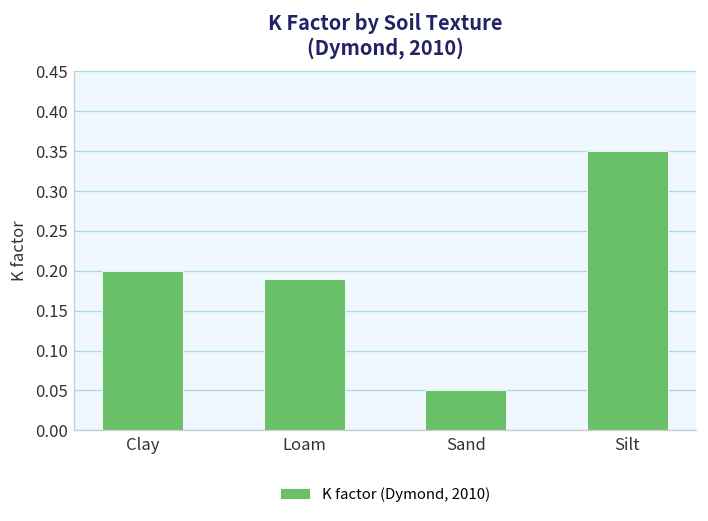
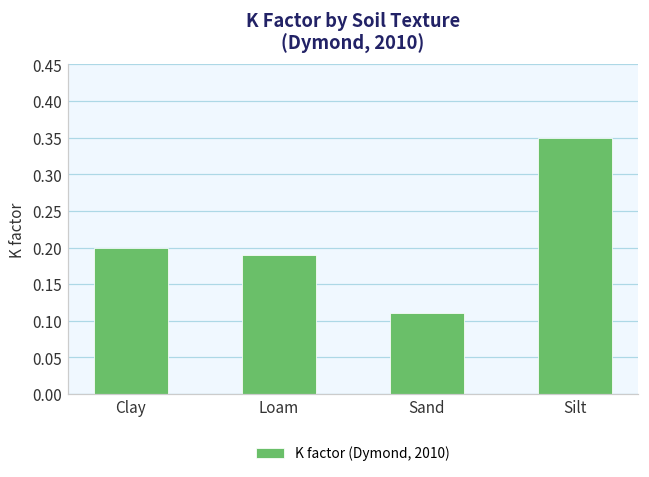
Sand: 0.05 -> 0.11
